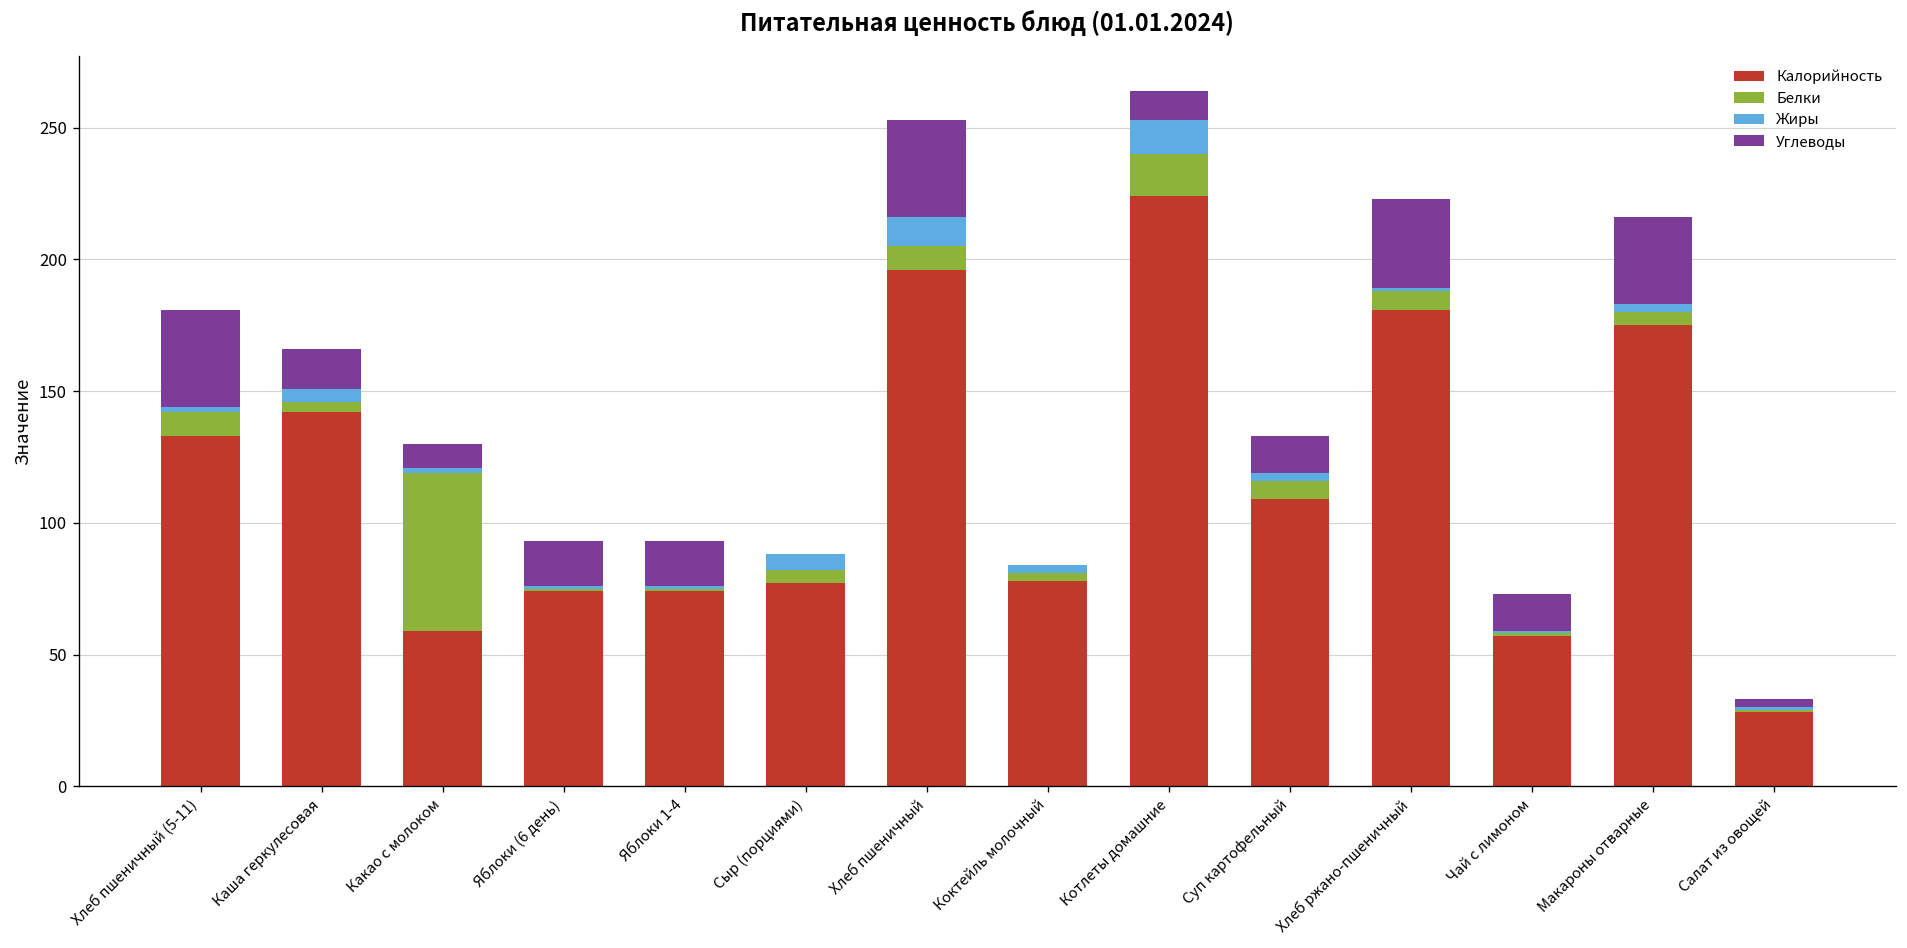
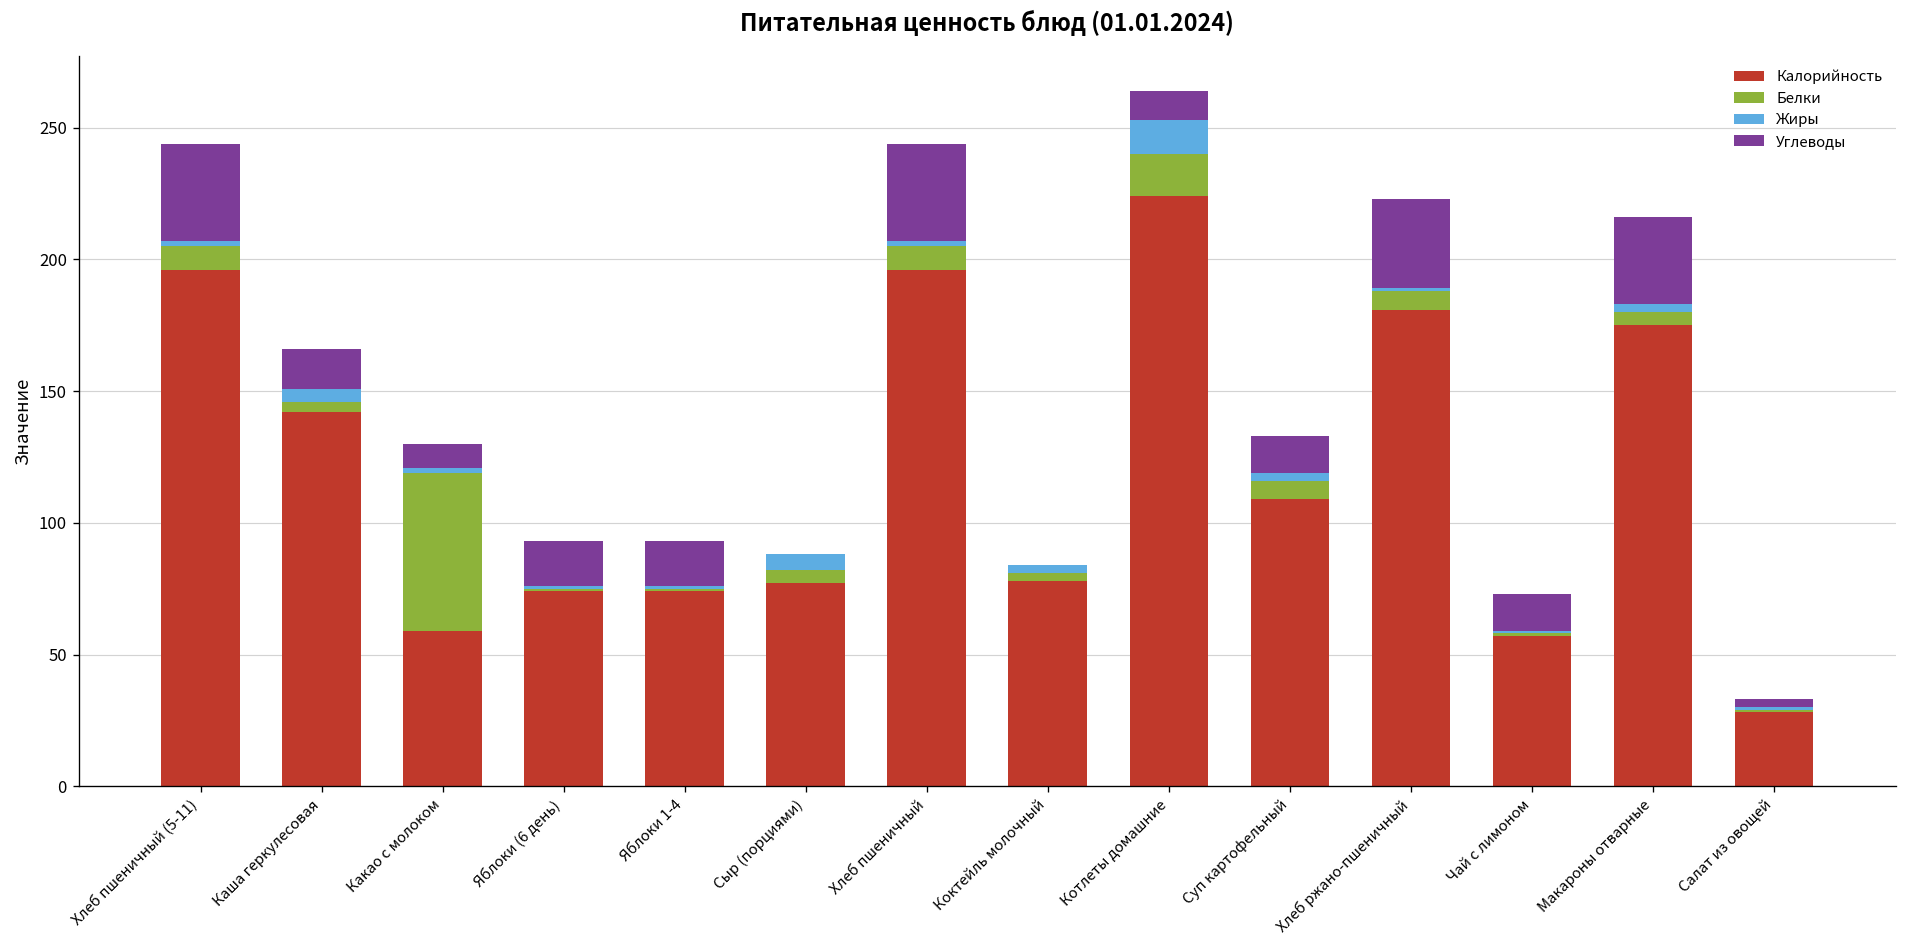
Калорийность, Хлеб пшеничный (5-11): 133 -> 196
Жиры, Хлеб пшеничный: 11 -> 2
